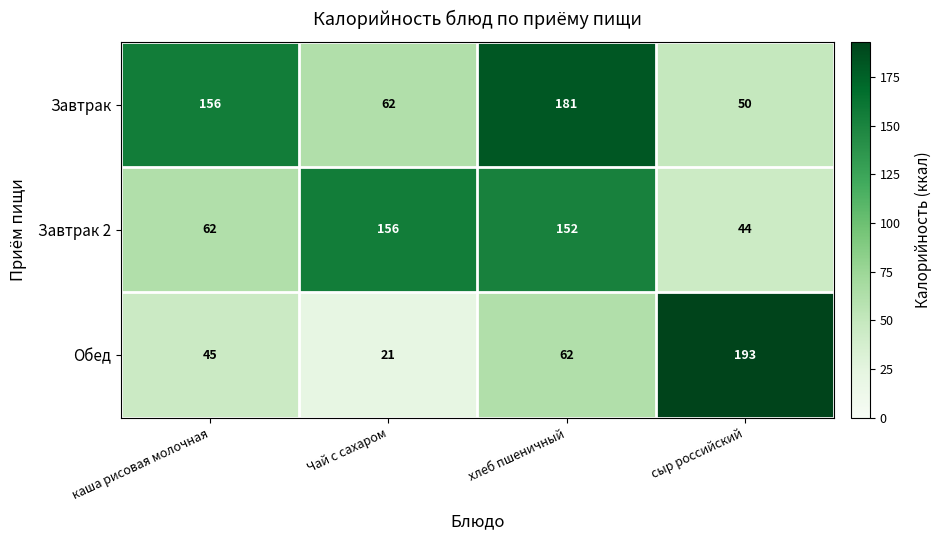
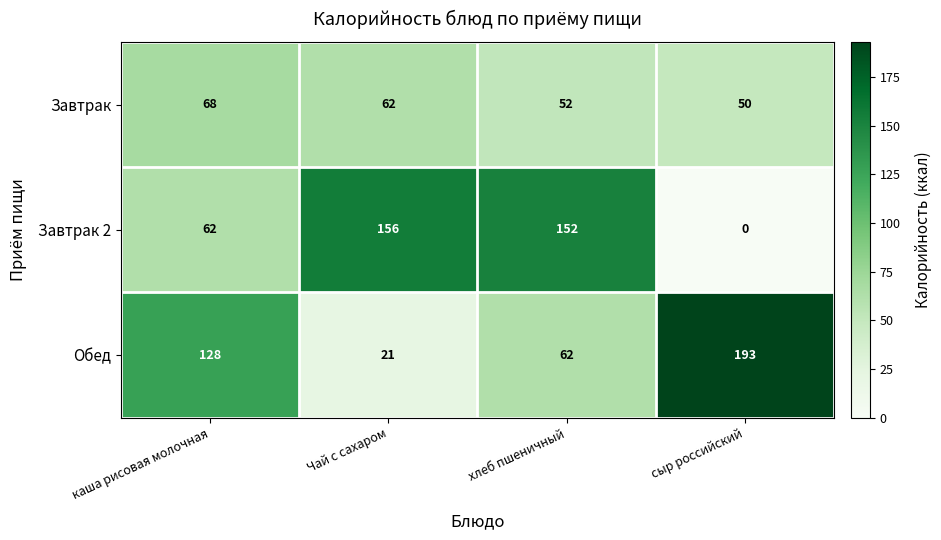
Завтрак, каша рисовая молочная: 156 -> 68
Завтрак, хлеб пшеничный: 181 -> 52
Завтрак 2, сыр российский: 44 -> 0
Обед, каша рисовая молочная: 45 -> 128
